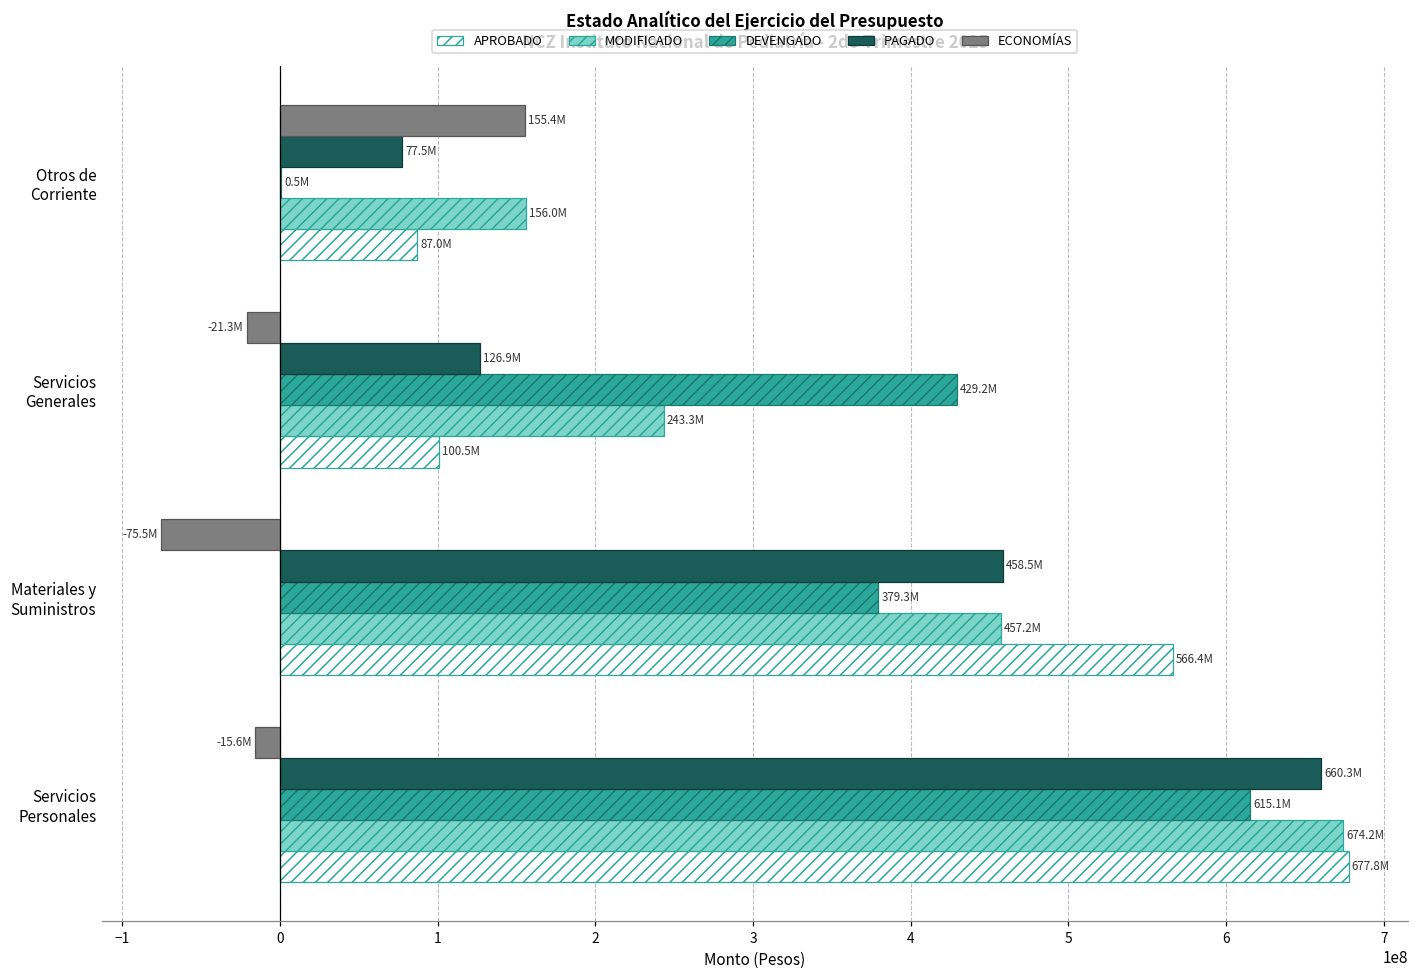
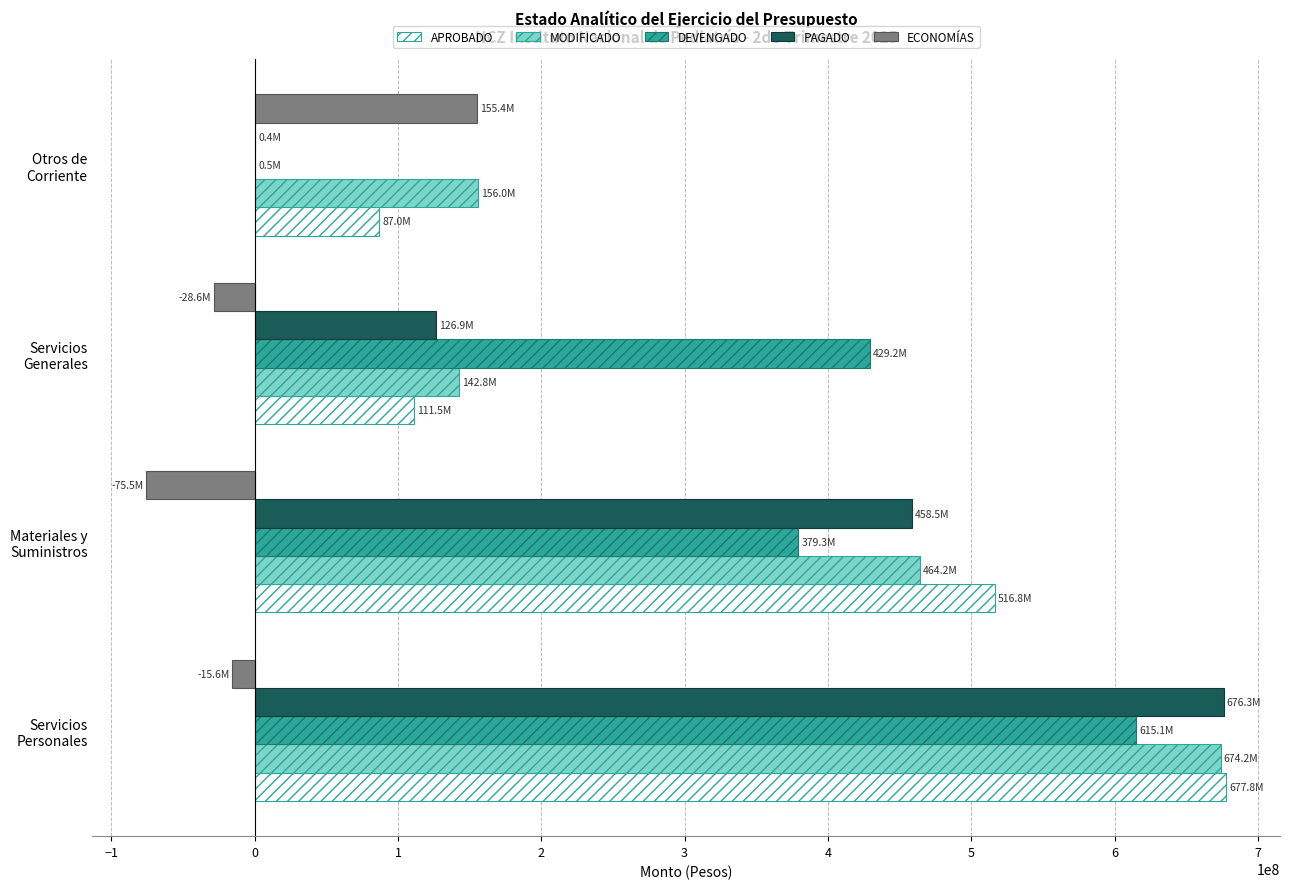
PAGADO, Otros de Corriente: 77.5M -> 0.4M
ECONOMÍAS, Servicios Generales: -21.3M -> -28.6M
MODIFICADO, Servicios Generales: 243.3M -> 142.8M
APROBADO, Servicios Generales: 100.5M -> 111.5M
MODIFICADO, Materiales y Suministros: 457.2M -> 464.2M
APROBADO, Materiales y Suministros: 566.4M -> 516.8M
PAGADO, Servicios Personales: 660.3M -> 676.3M
